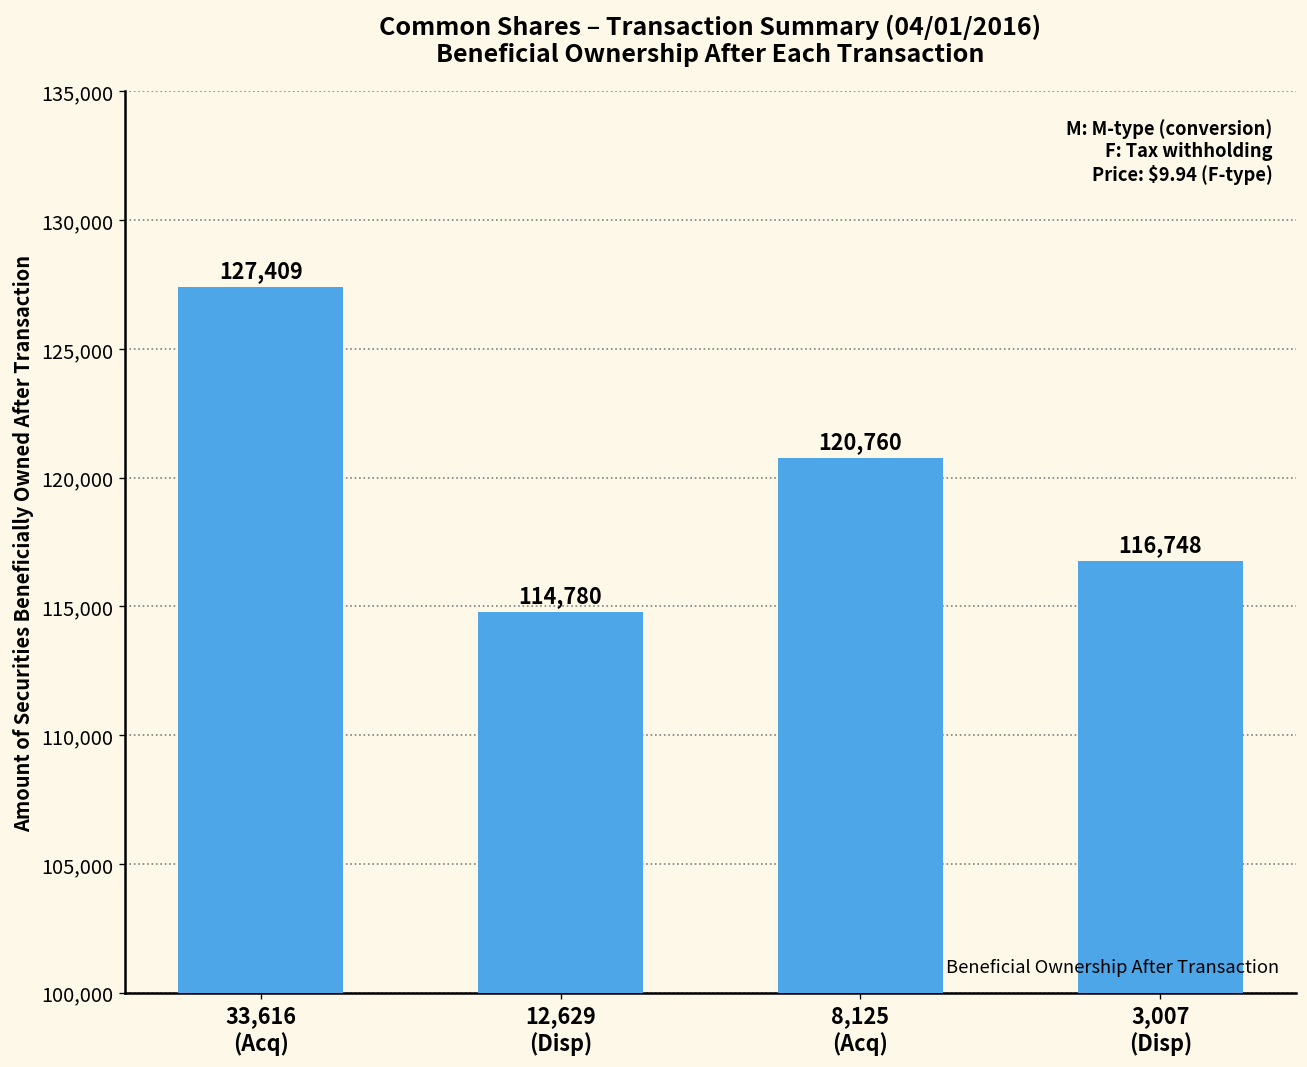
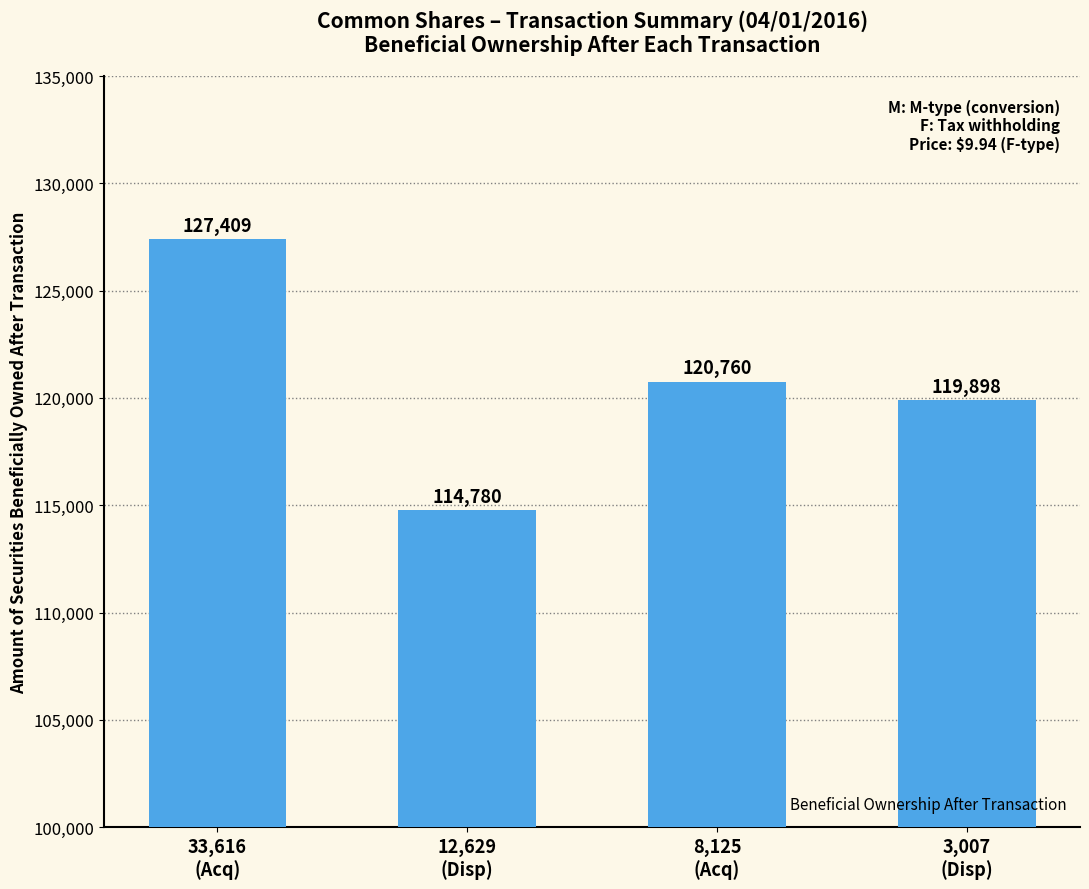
3,007 (Disp): 116,748 -> 119,898
